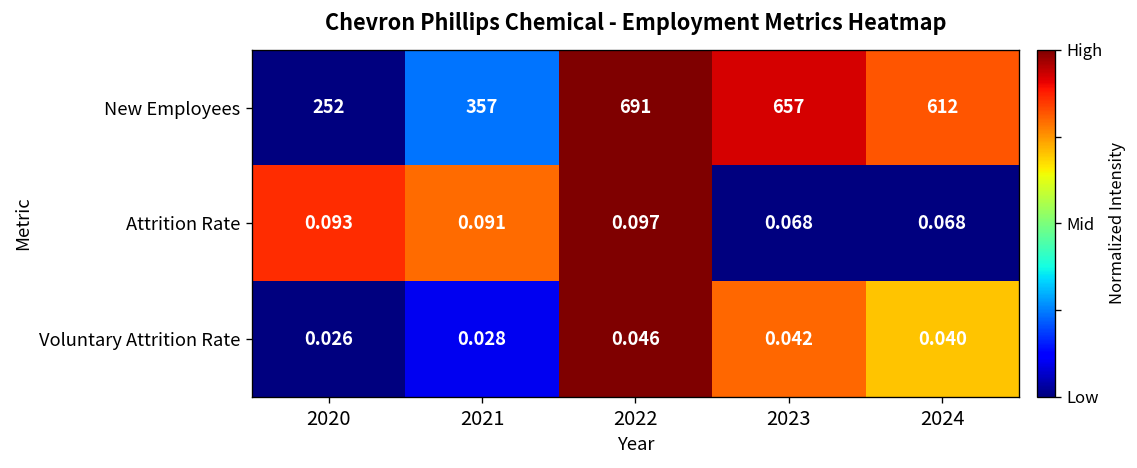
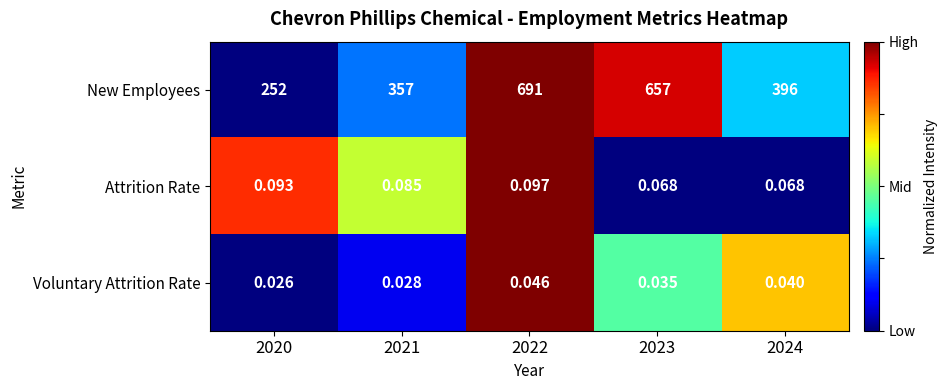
New Employees, 2024: 612 -> 396
Attrition Rate, 2021: 0.091 -> 0.085
Voluntary Attrition Rate, 2023: 0.042 -> 0.035
